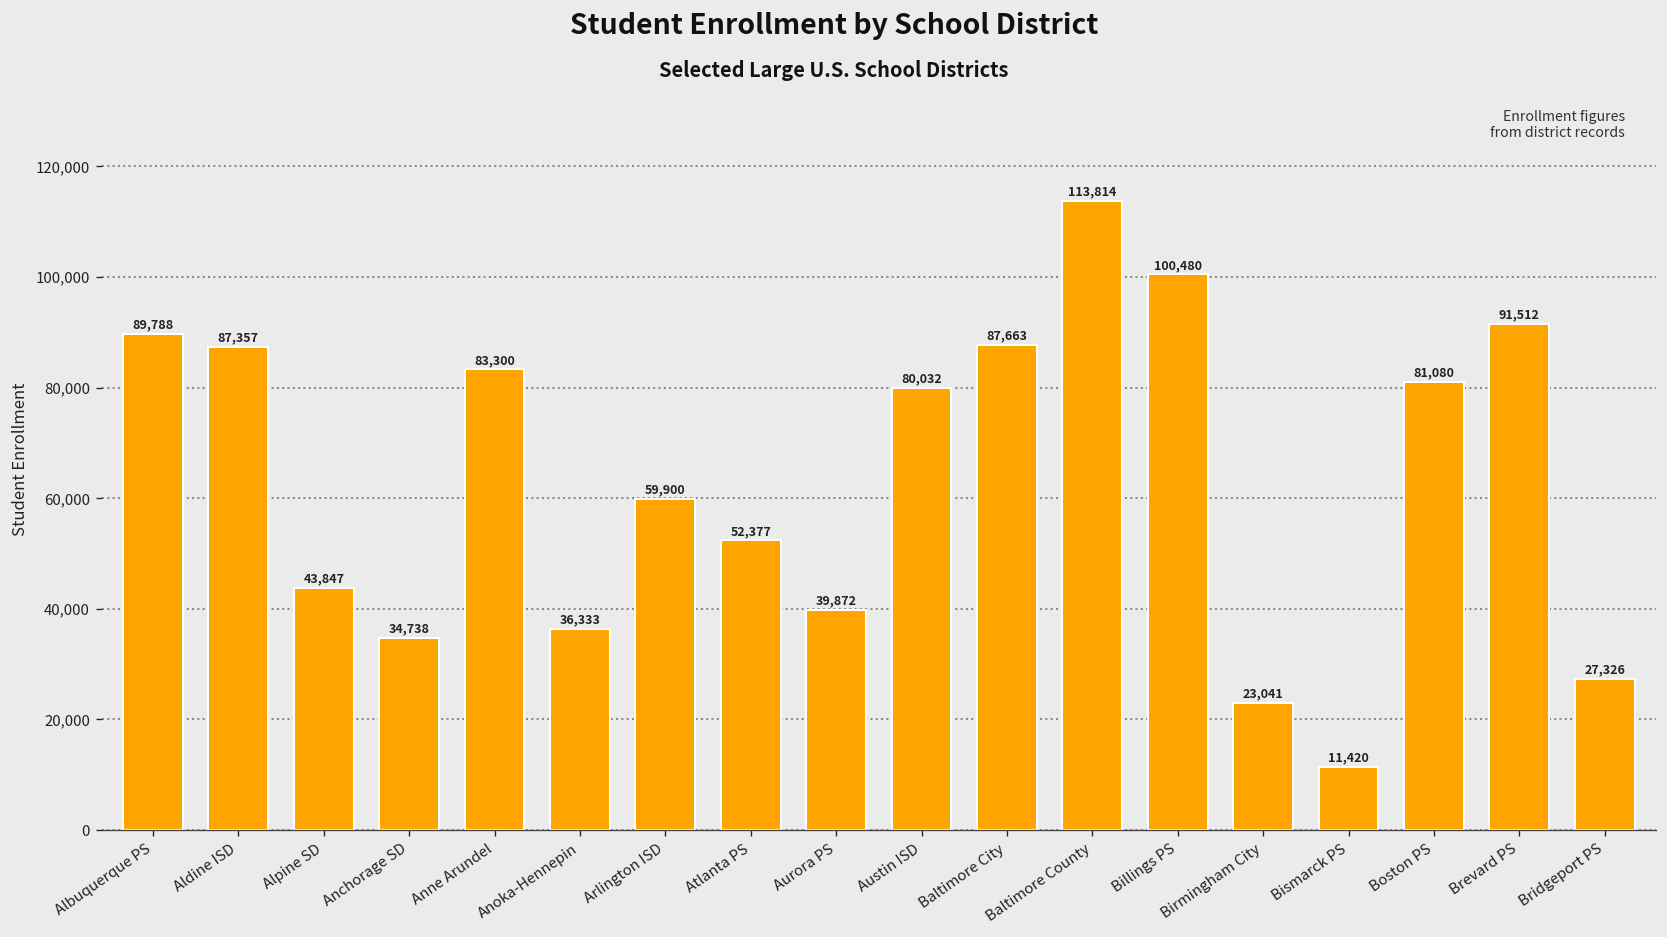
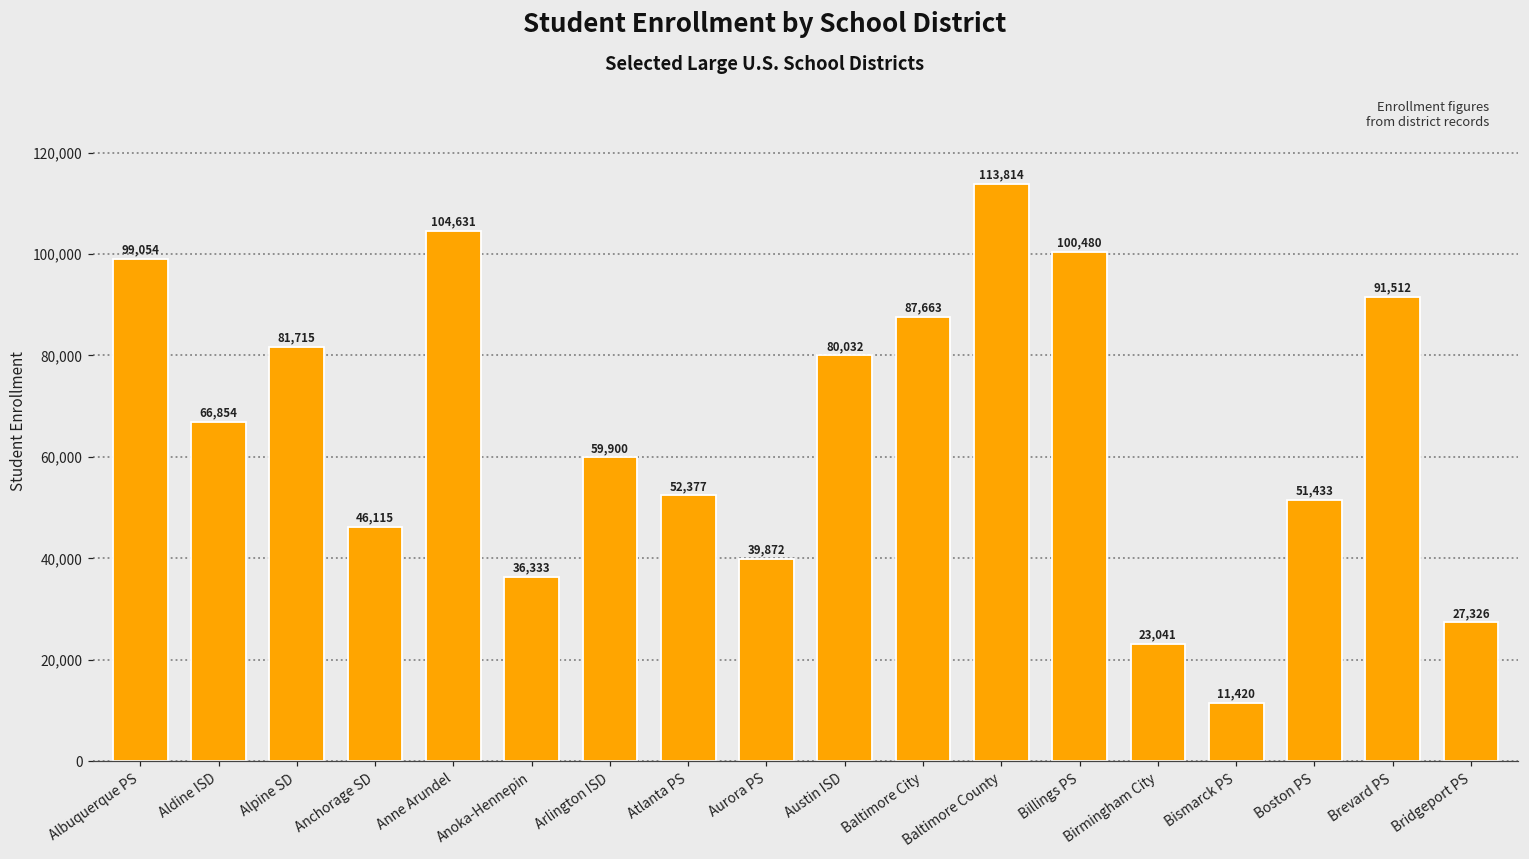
Albuquerque PS: 89,788 -> 99,054
Aldine ISD: 87,357 -> 66,854
Alpine SD: 43,847 -> 81,715
Anchorage SD: 34,738 -> 46,115
Anne Arundel: 83,300 -> 104,631
Boston PS: 81,080 -> 51,433
